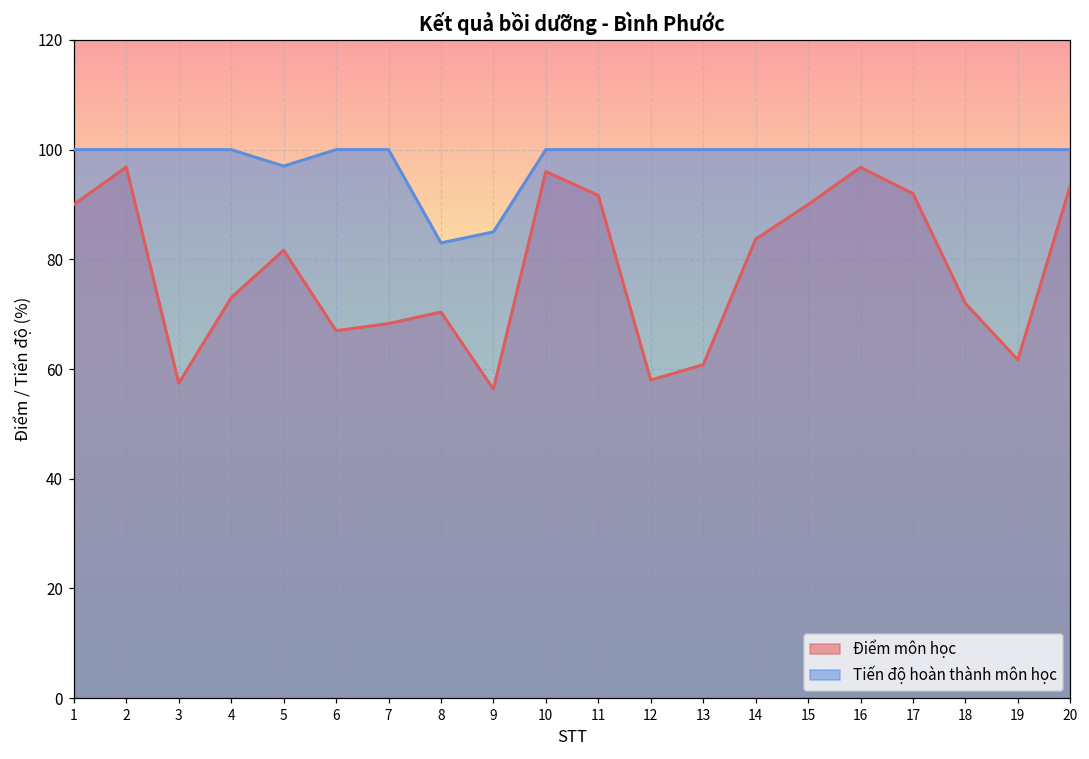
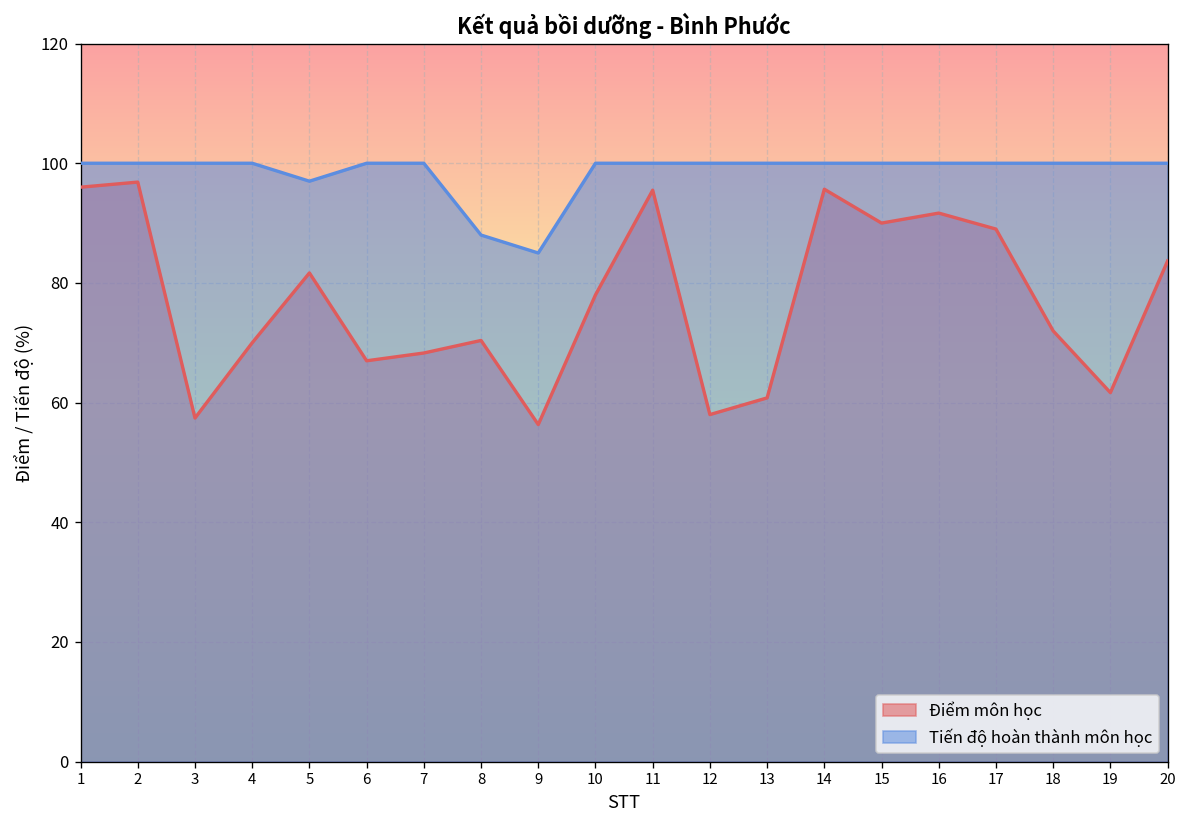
Điểm môn học, 1: 90 -> 96
Điểm môn học, 4: 73 -> 70
Tiến độ hoàn thành môn học, 8: 83 -> 88
Điểm môn học, 10: 96 -> 78
Điểm môn học, 11: 92 -> 96
Điểm môn học, 14: 84 -> 96
Điểm môn học, 16: 97 -> 92
Điểm môn học, 17: 92 -> 89
Điểm môn học, 20: 93 -> 84
